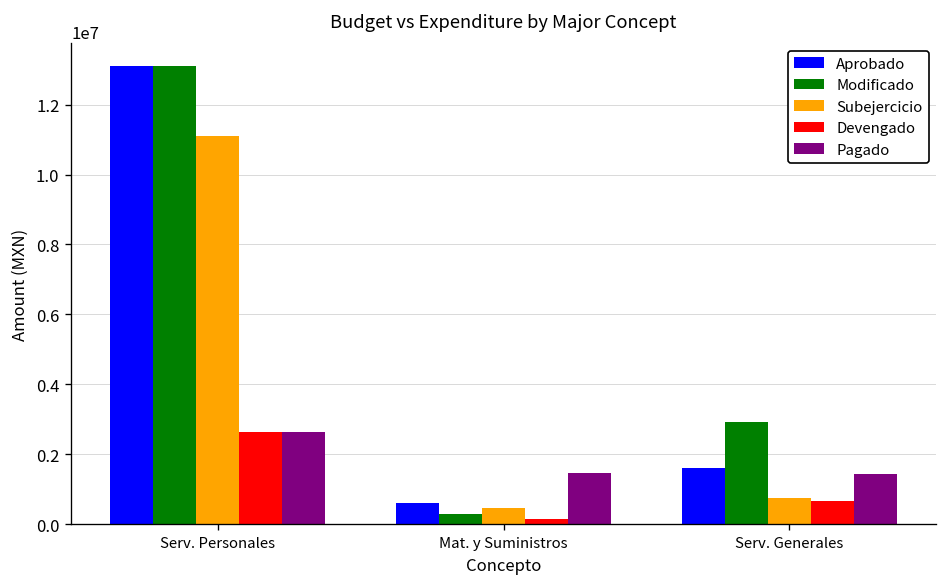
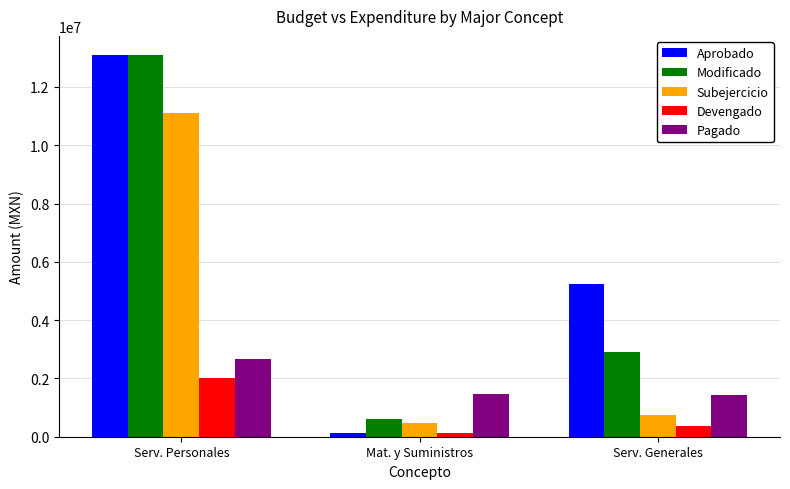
Devengado, Serv. Personales: 2600000 -> 2000000
Aprobado, Mat. y Suministros: 600000 -> 100000
Modificado, Mat. y Suministros: 300000 -> 600000
Aprobado, Serv. Generales: 1600000 -> 5300000
Devengado, Serv. Generales: 700000 -> 400000
